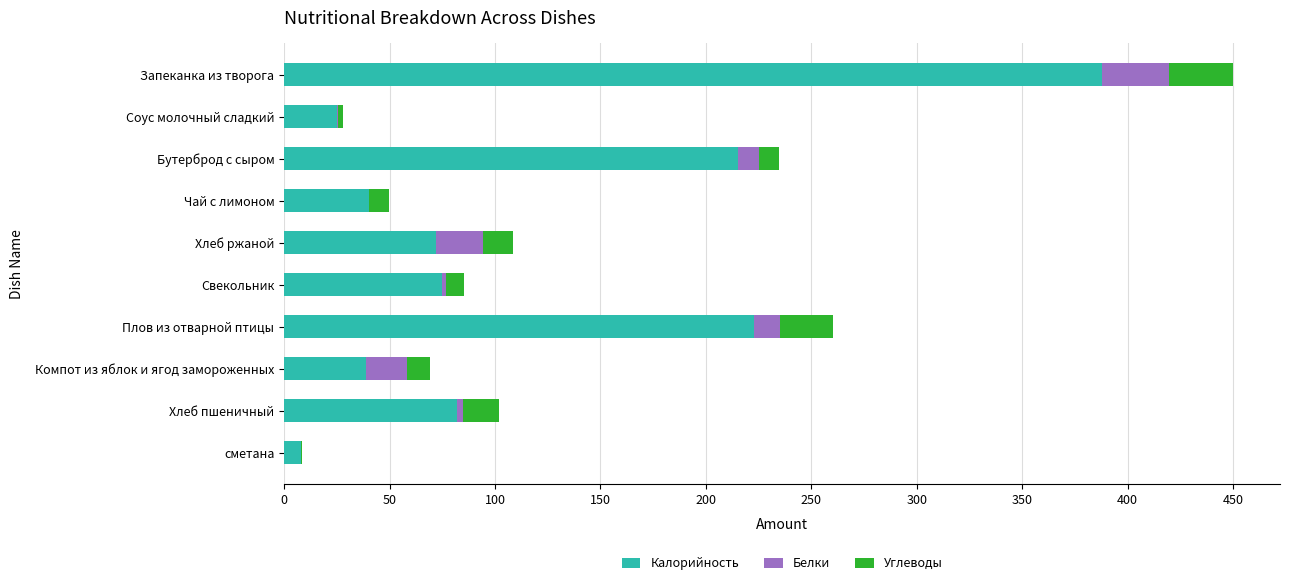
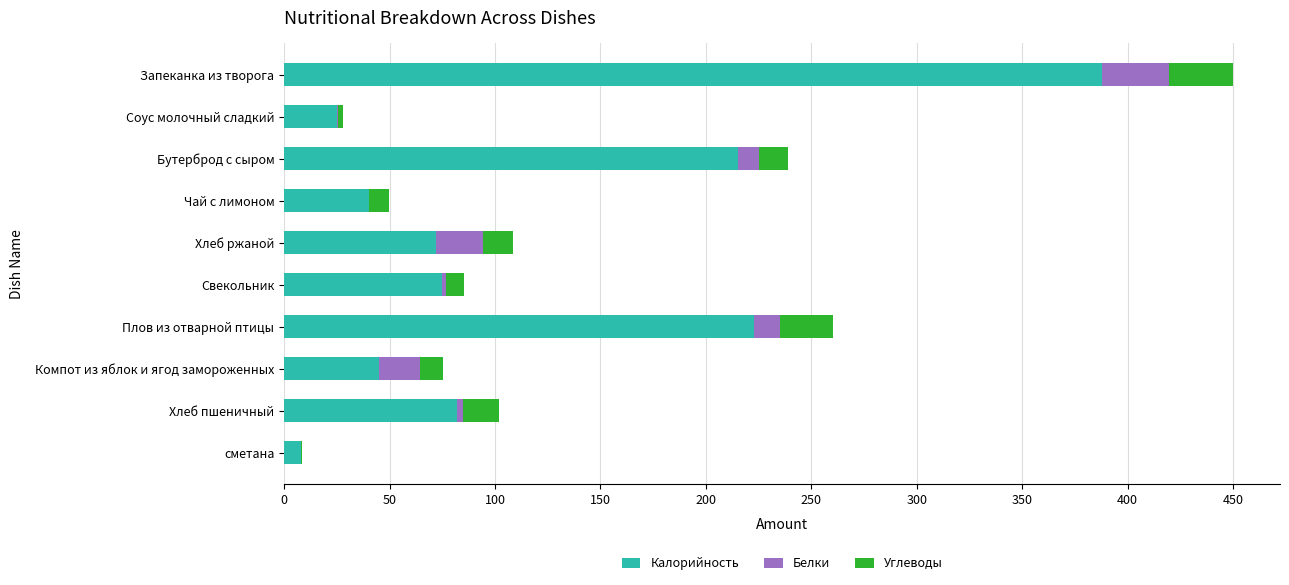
Углеводы, Бутерброд с сыром: 10 -> 14
Калорийность, Компот из яблок и ягод замороженных: 39 -> 45
